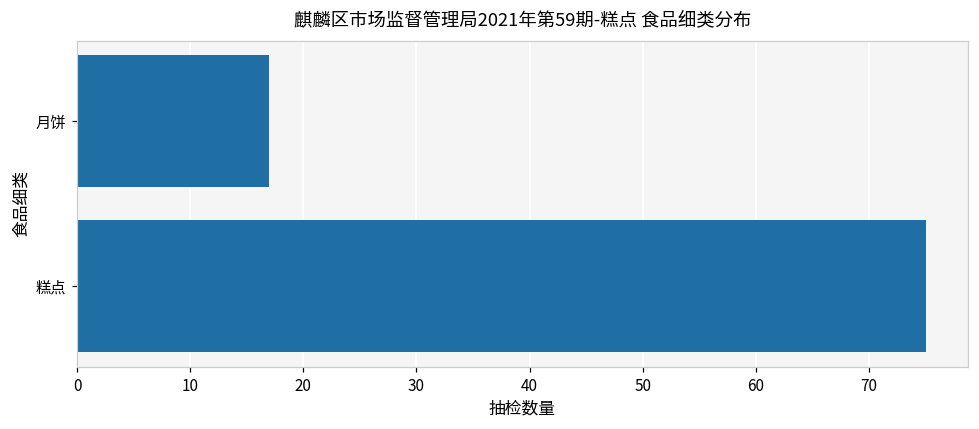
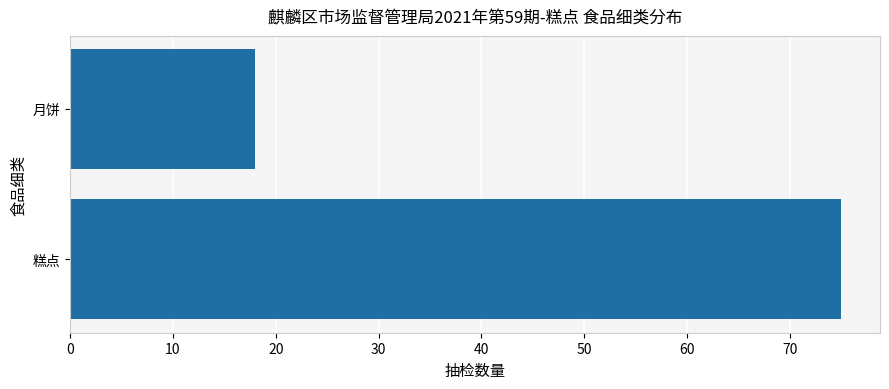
月饼: 17 -> 18
